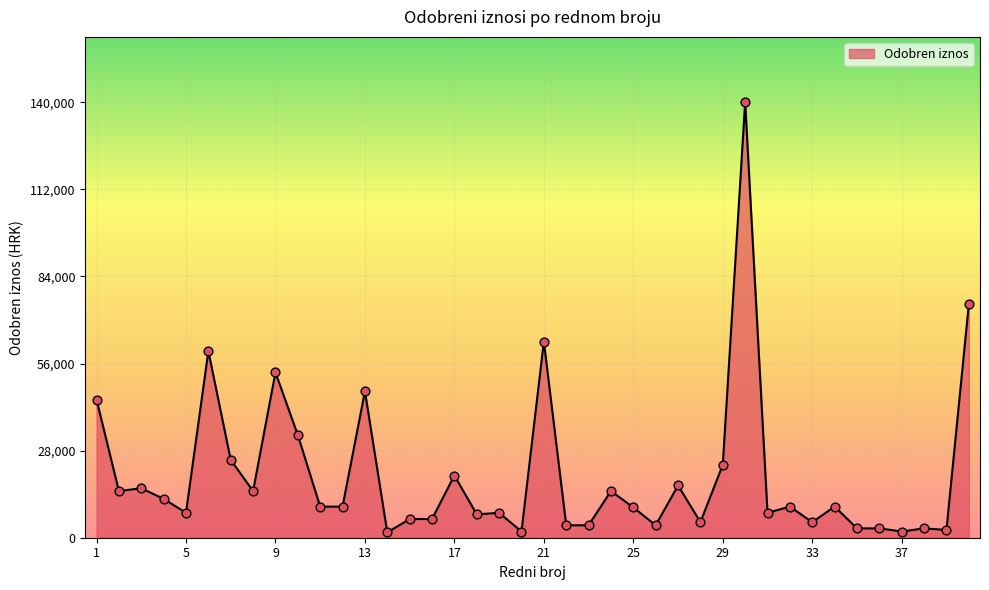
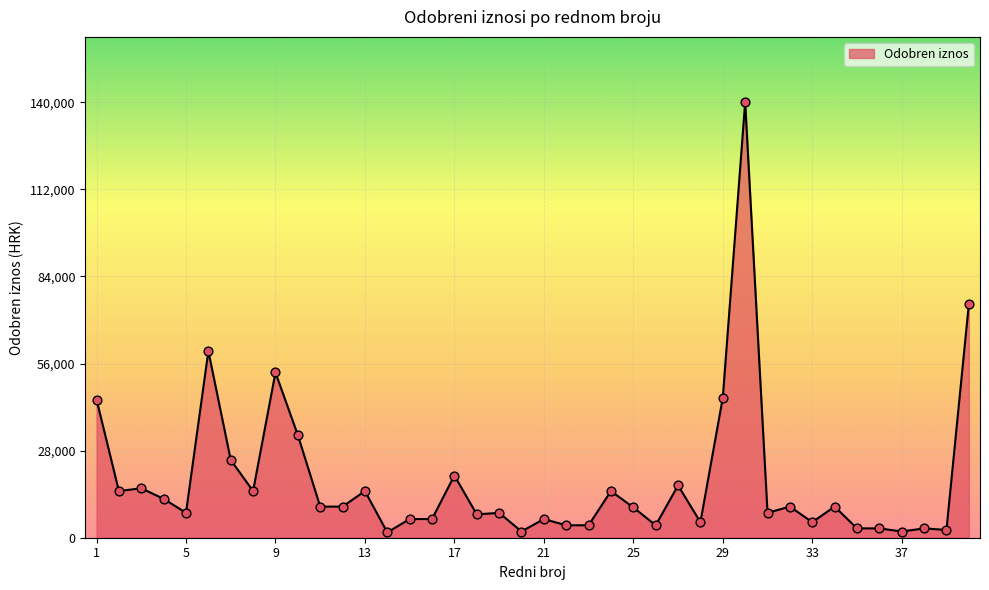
13: 47,000 -> 15,000
21: 63,000 -> 6,000
29: 23,000 -> 45,000
